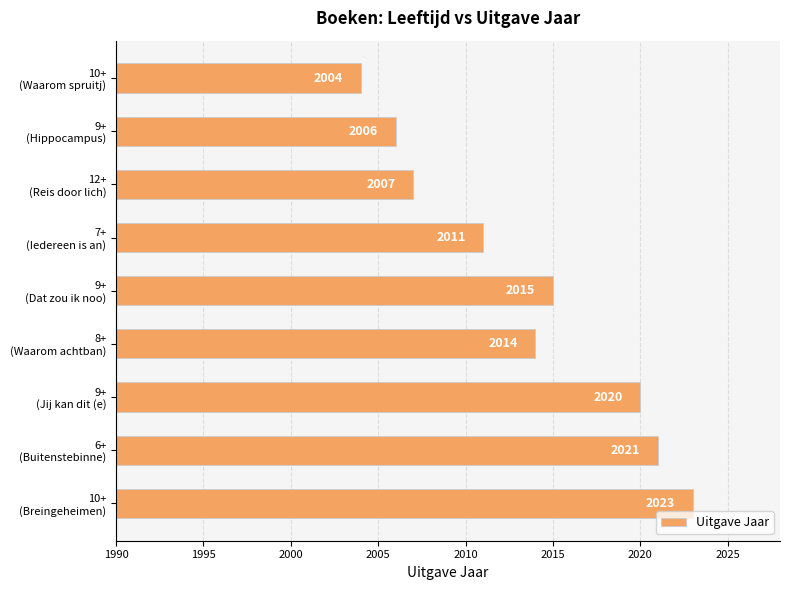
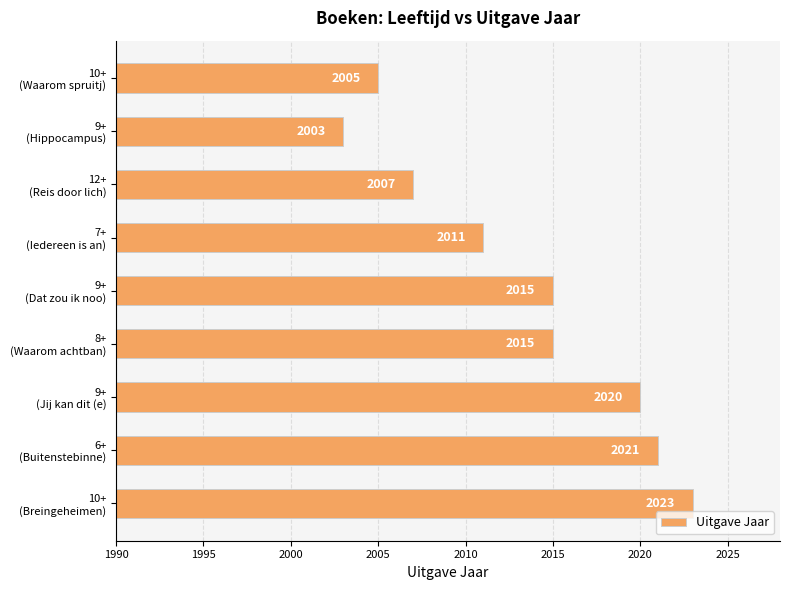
10+ (Waarom spruitj): 2004 -> 2005
9+ (Hippocampus): 2006 -> 2003
8+ (Waarom achtban): 2014 -> 2015
